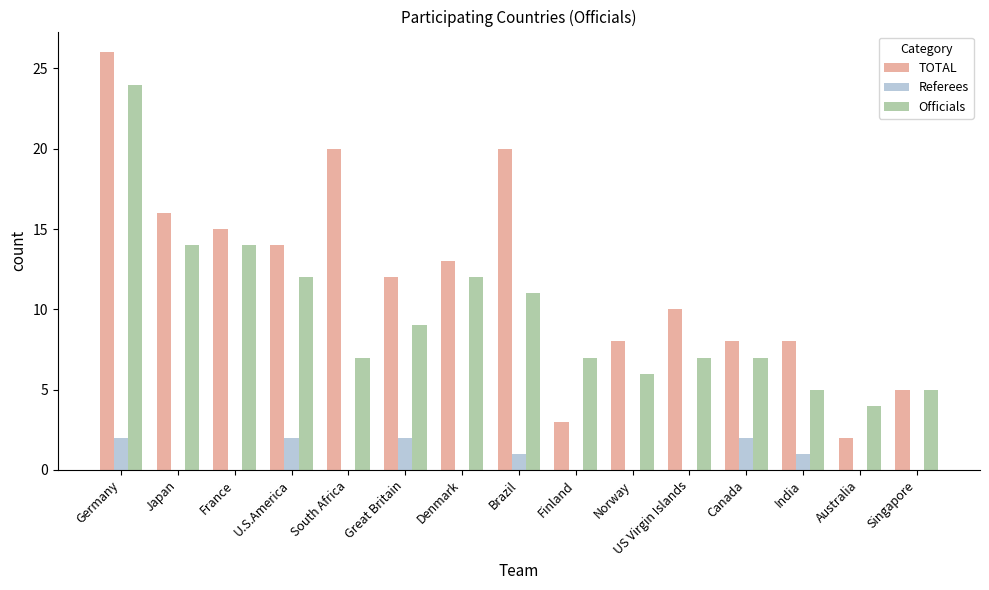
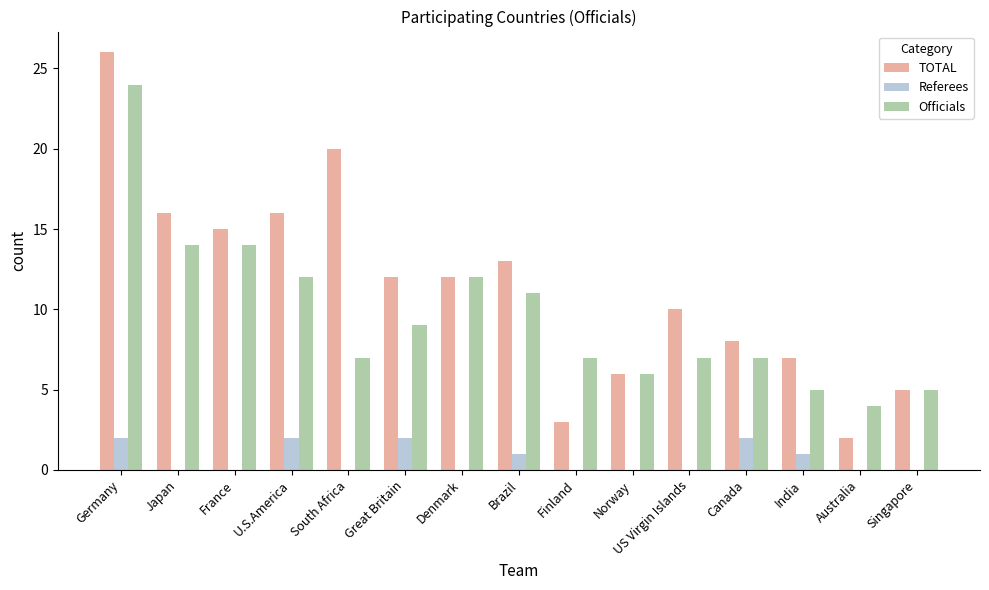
TOTAL, U.S.America: 14 -> 16
TOTAL, Denmark: 13 -> 12
TOTAL, Brazil: 20 -> 13
TOTAL, Norway: 8 -> 6
TOTAL, India: 8 -> 7
